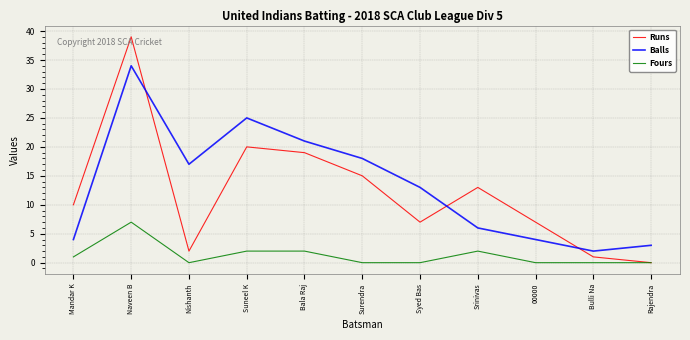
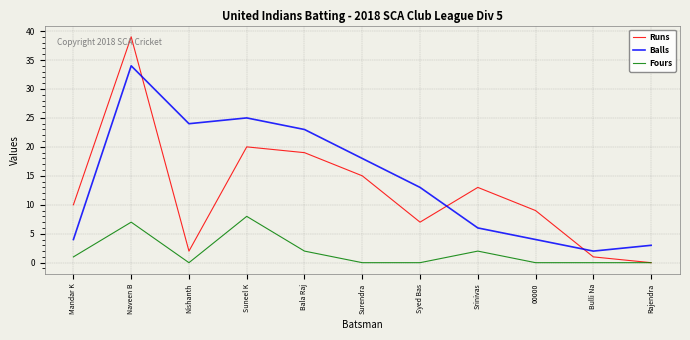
Balls, Nishanth: 17 -> 24
Fours, Suneel K: 2 -> 8
Balls, Bala Raj: 21 -> 23
Runs, 00000: 7 -> 9
